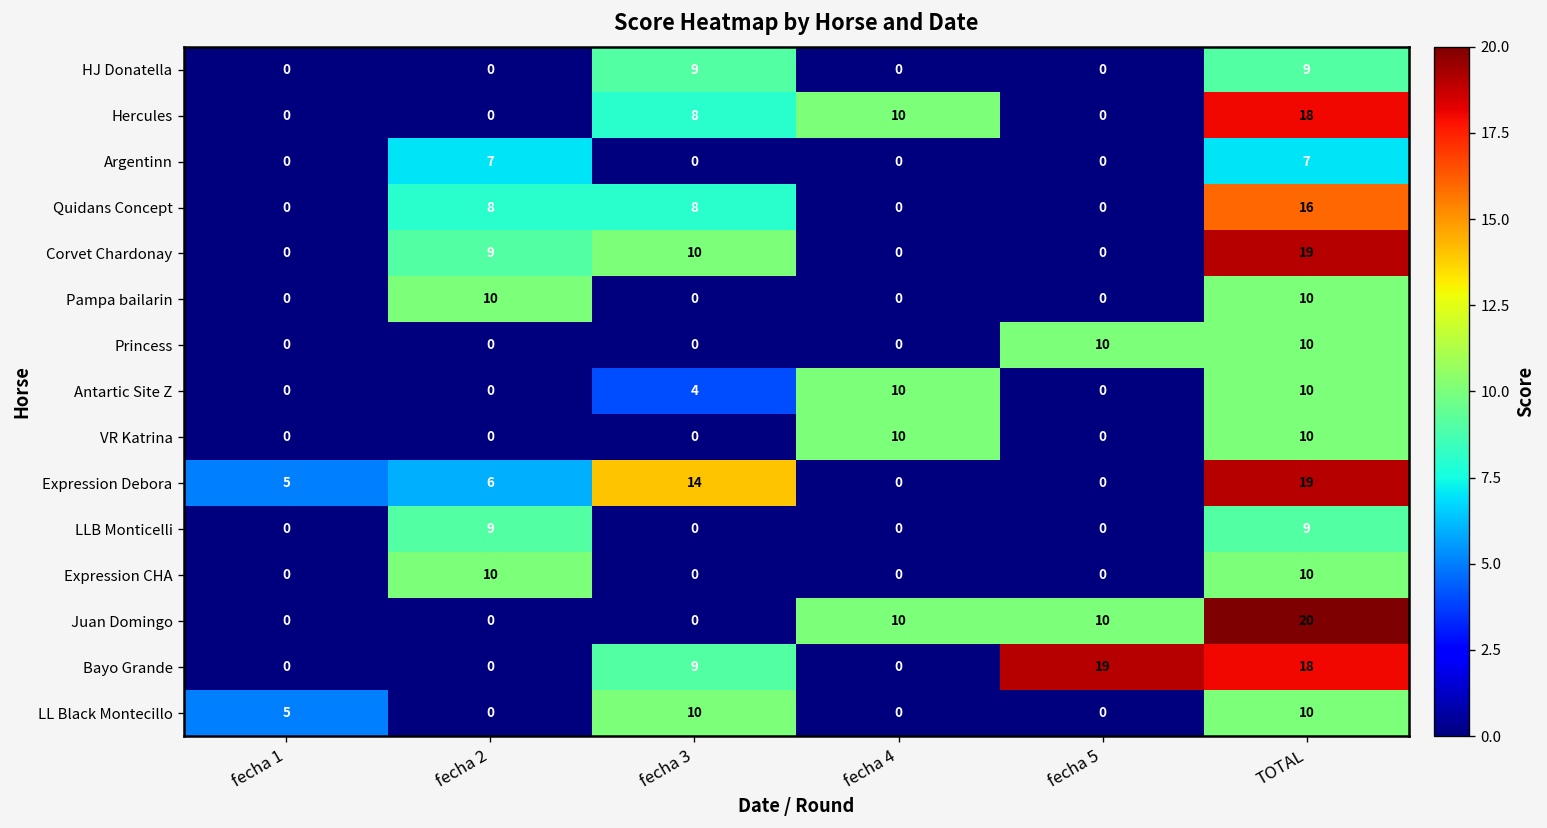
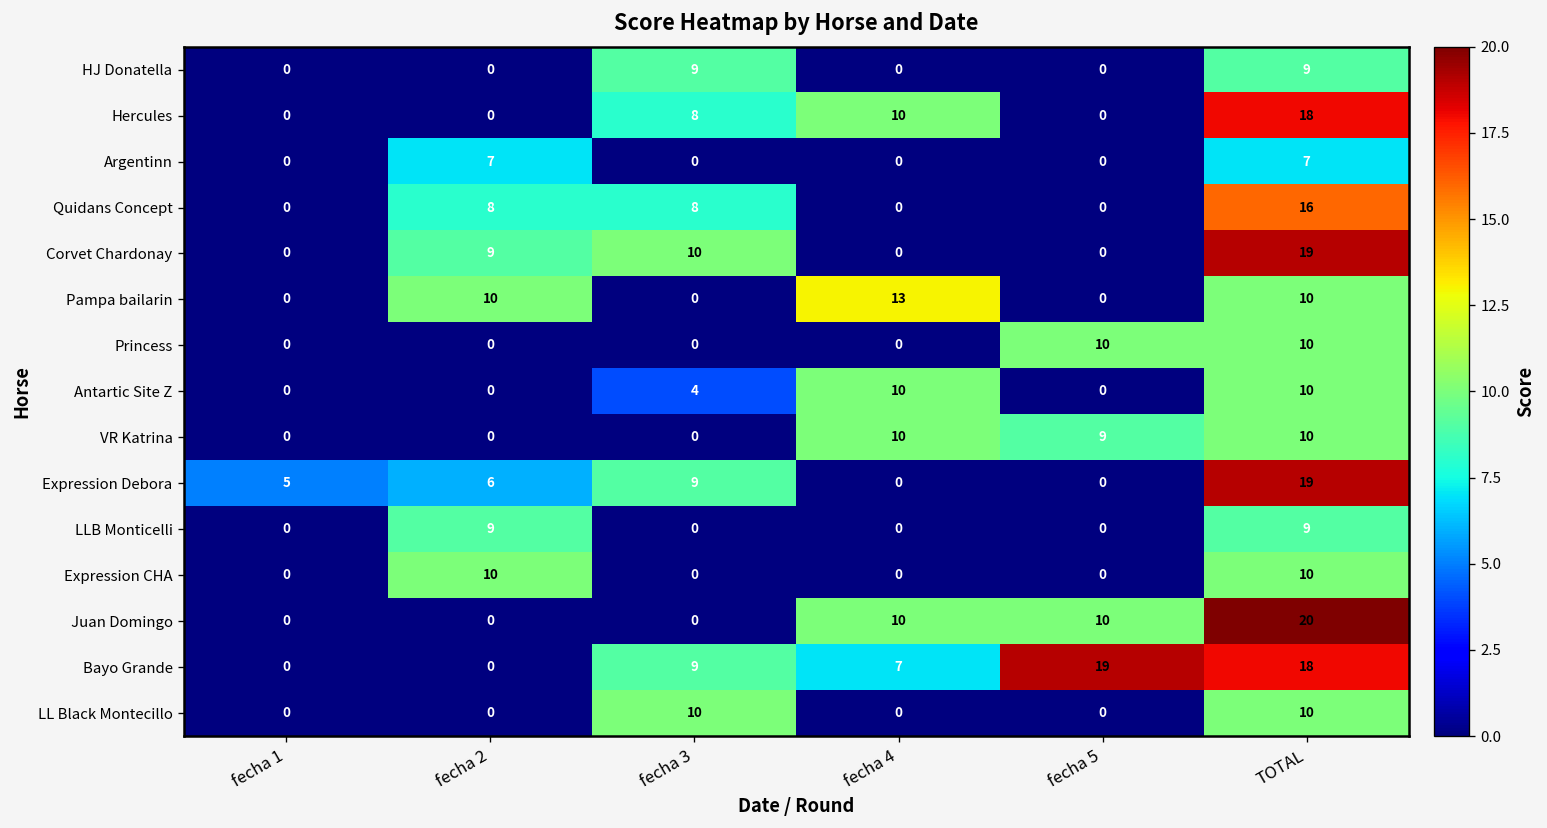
Pampa bailarin, fecha 4: 0 -> 13
VR Katrina, fecha 5: 0 -> 9
Expression Debora, fecha 3: 14 -> 9
Bayo Grande, fecha 4: 0 -> 7
LL Black Montecillo, fecha 1: 5 -> 0
